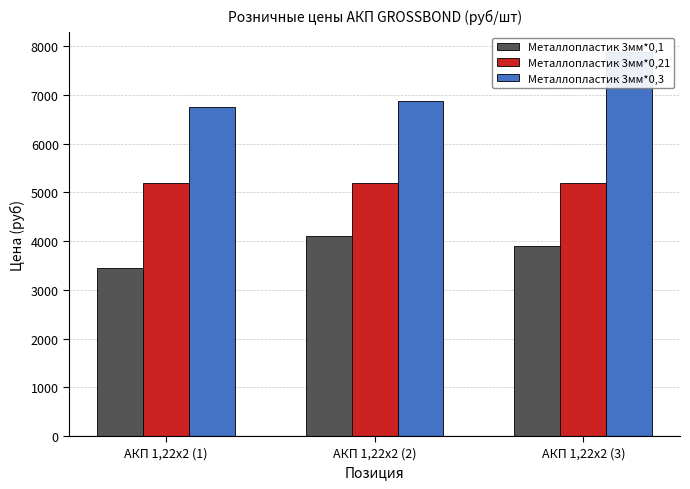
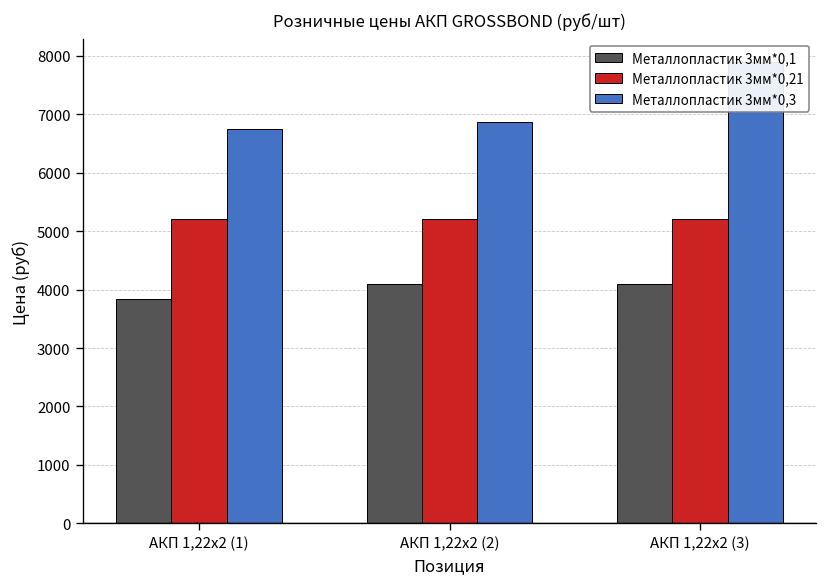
Металлопластик 3мм*0,1, АКП 1,22х2 (1): 3500 -> 3800
Металлопластик 3мм*0,1, АКП 1,22х2 (3): 3900 -> 4100
